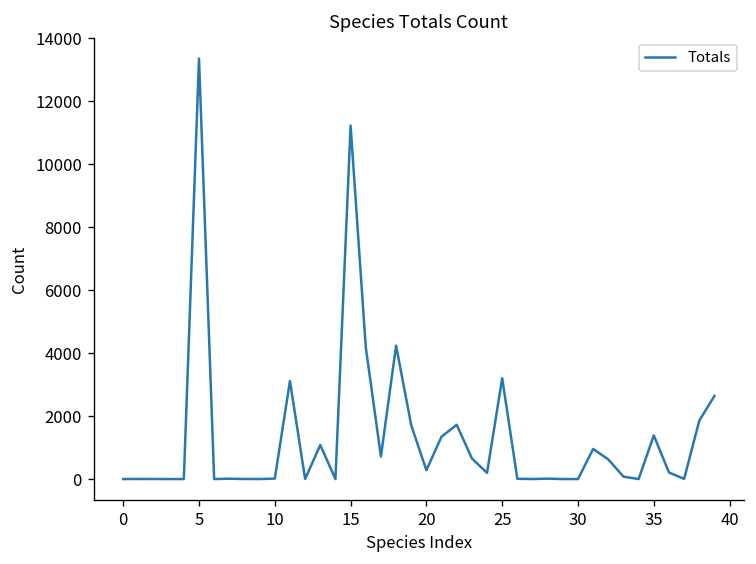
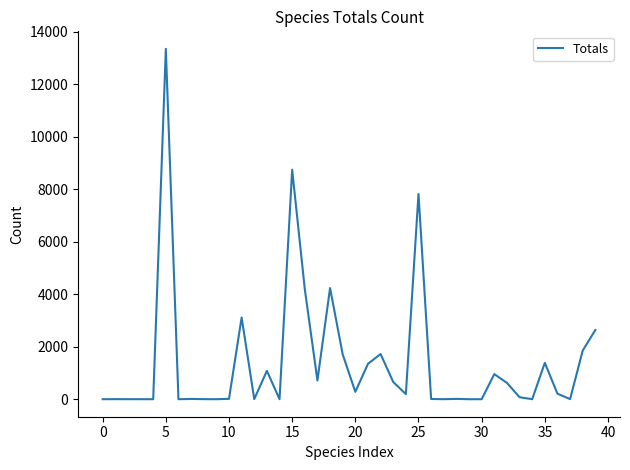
15: 11200 -> 8700
25: 3200 -> 7800
